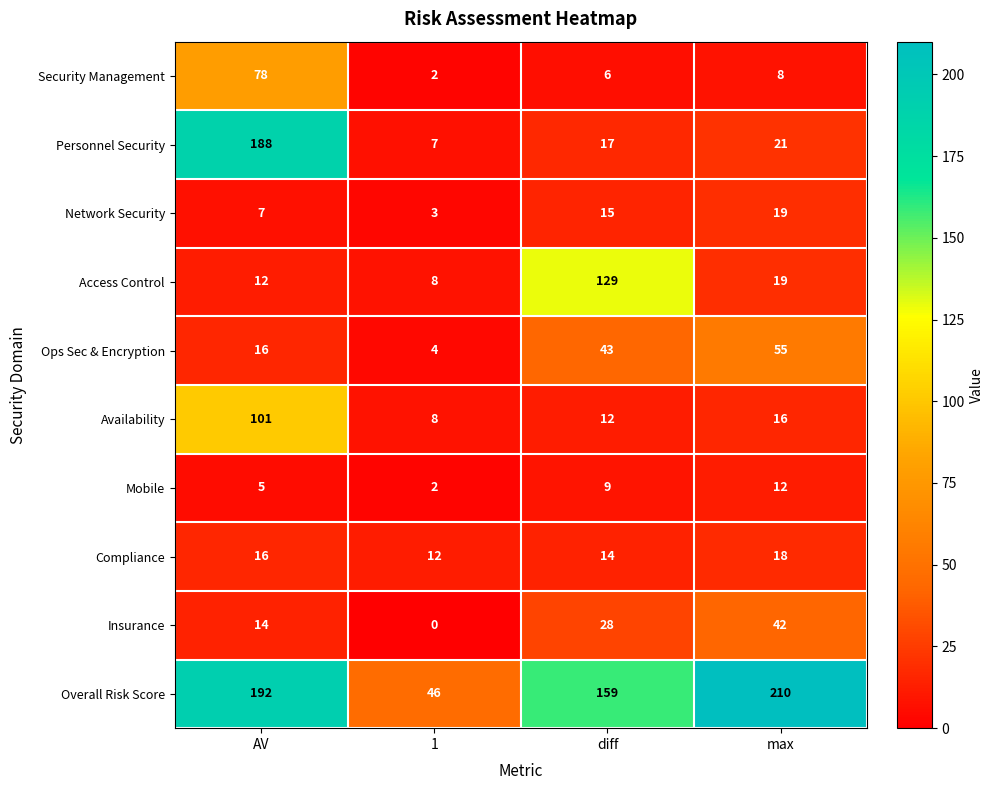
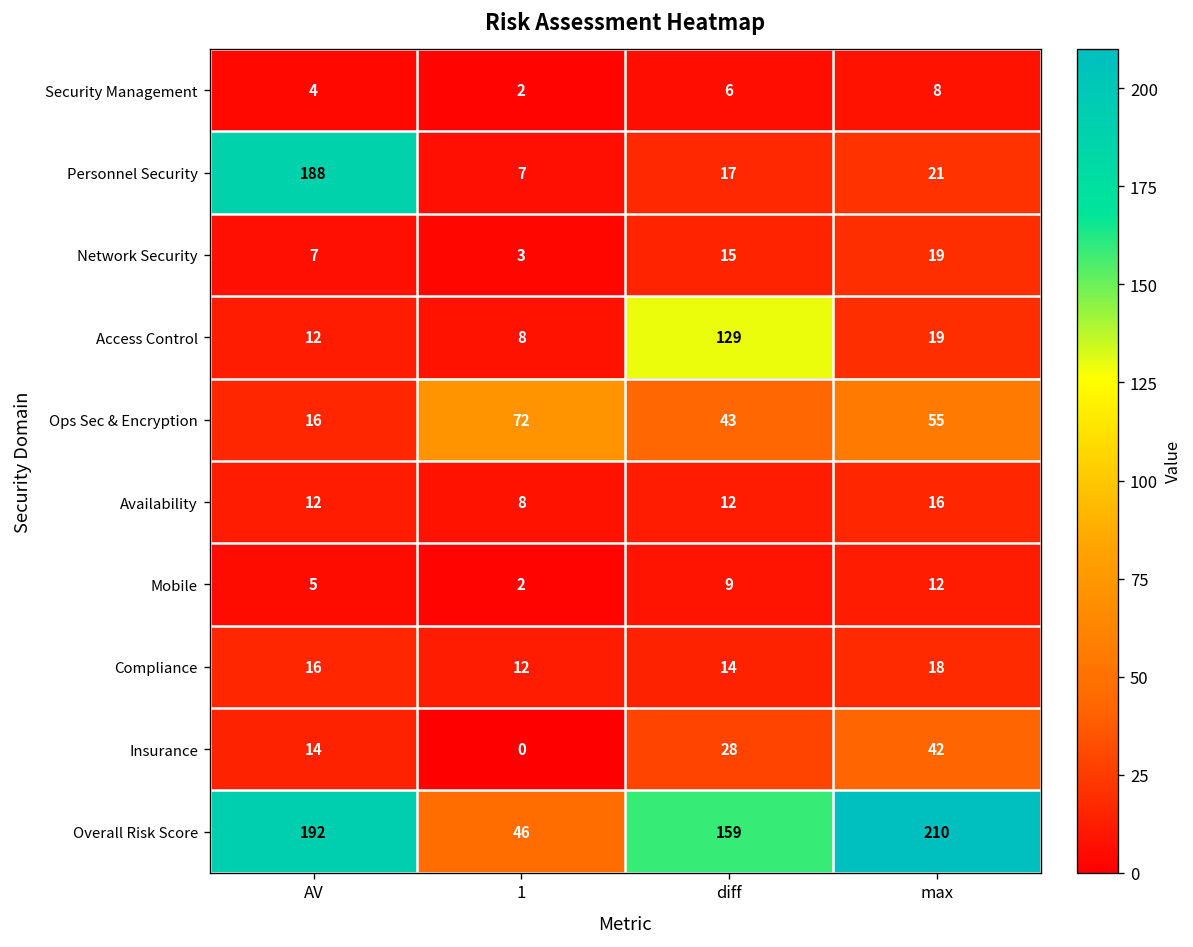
Security Management, AV: 78 -> 4
Ops Sec & Encryption, 1: 4 -> 72
Availability, AV: 101 -> 12
